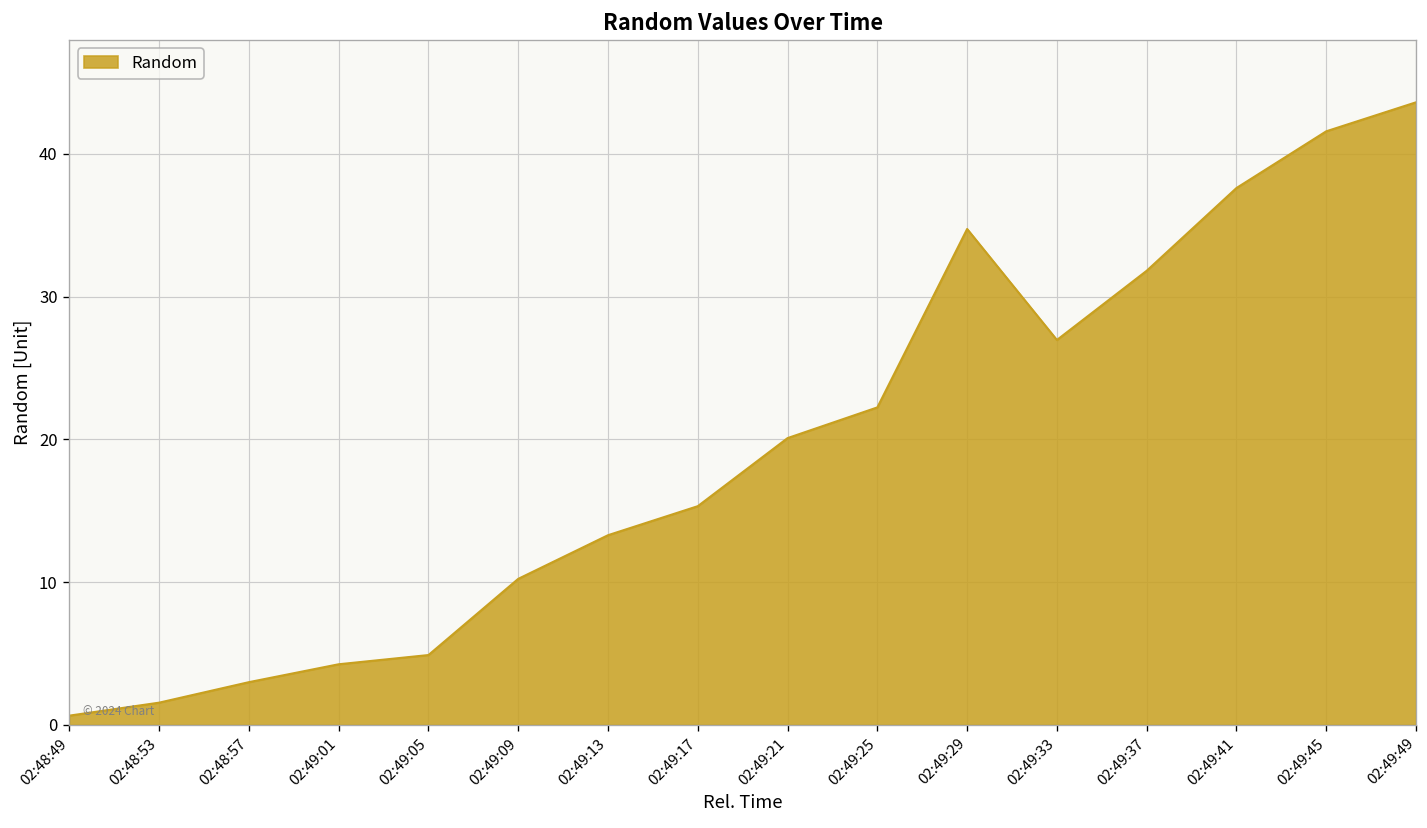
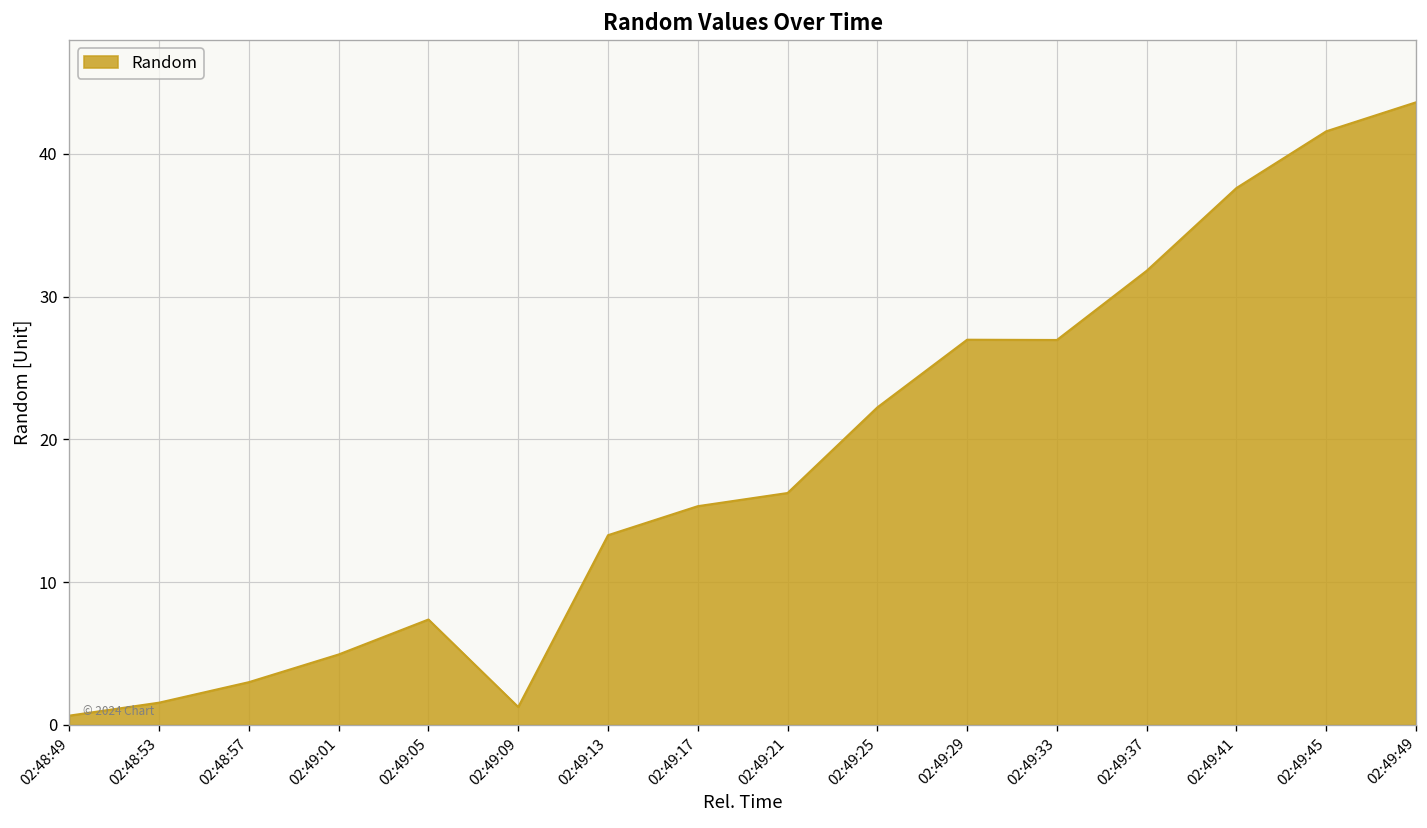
02:49:01: 4.2 -> 4.9
02:49:05: 4.9 -> 7.4
02:49:09: 10.2 -> 1.3
02:49:21: 20.1 -> 16.2
02:49:29: 34.7 -> 27.0
